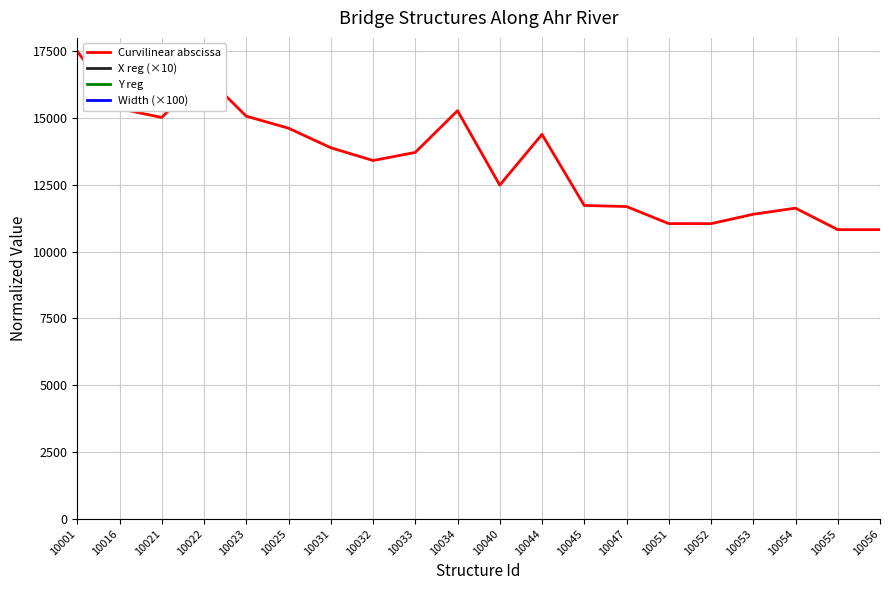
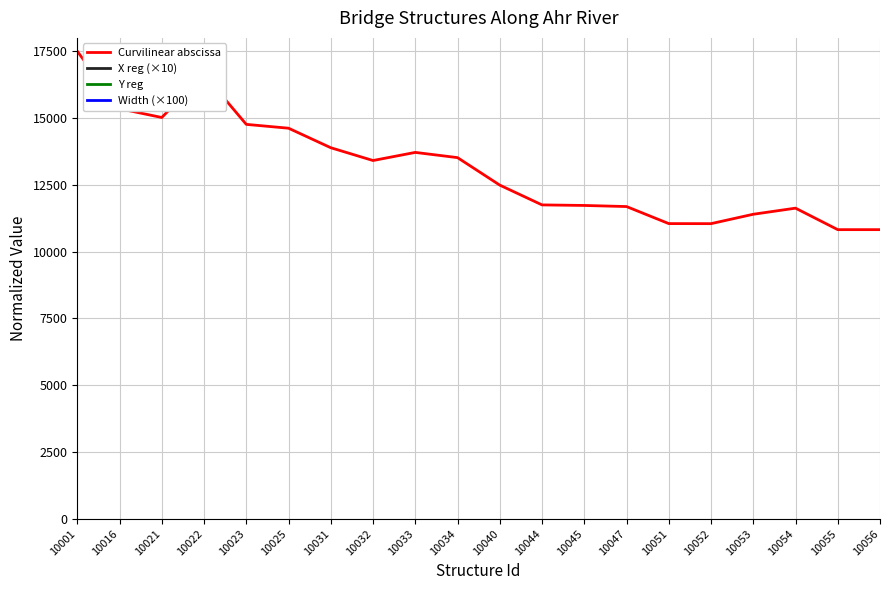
Curvilinear abscissa, 10023: 15100 -> 14800
Curvilinear abscissa, 10034: 15300 -> 13500
Curvilinear abscissa, 10044: 14400 -> 11700
